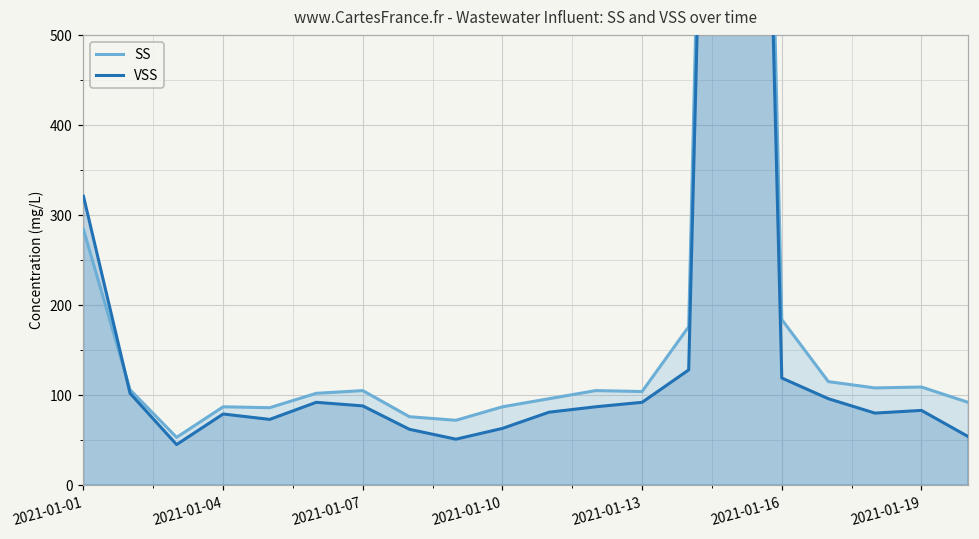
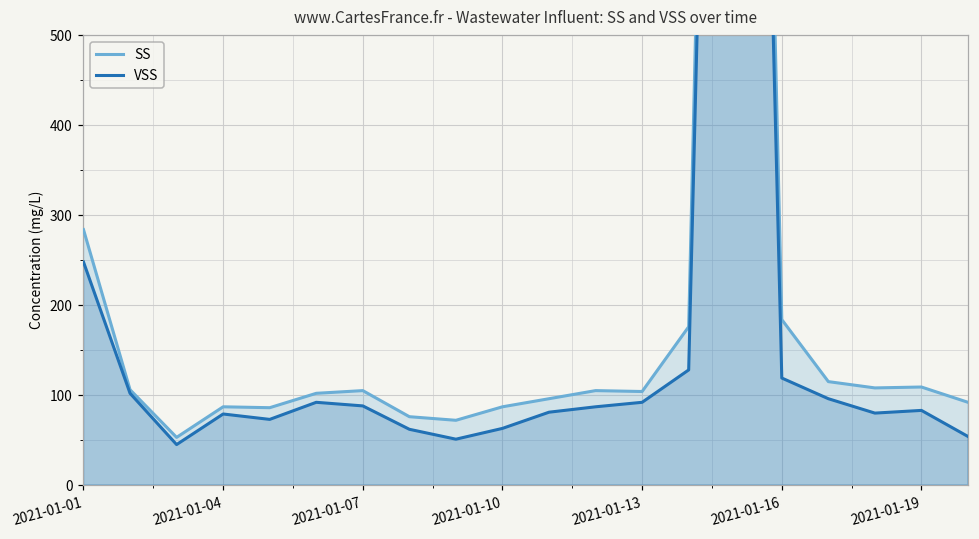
VSS, 2021-01-01: 320 -> 250
